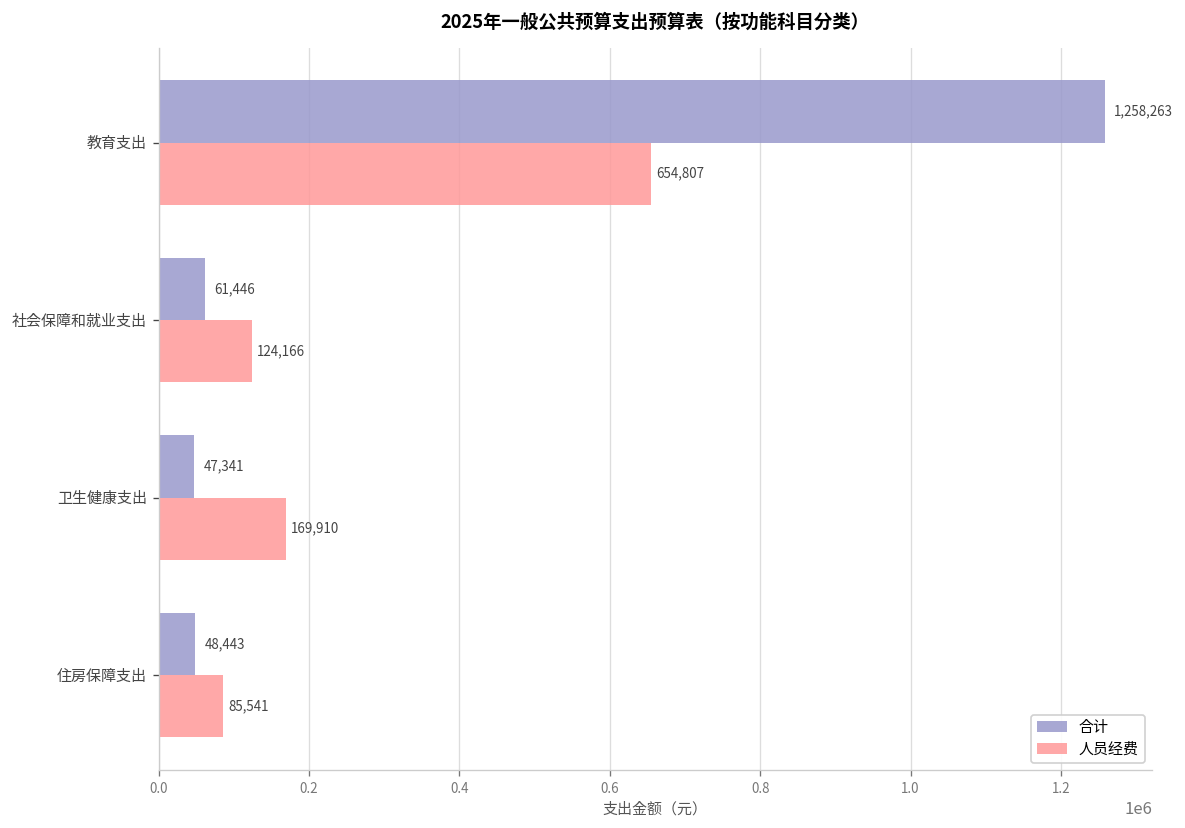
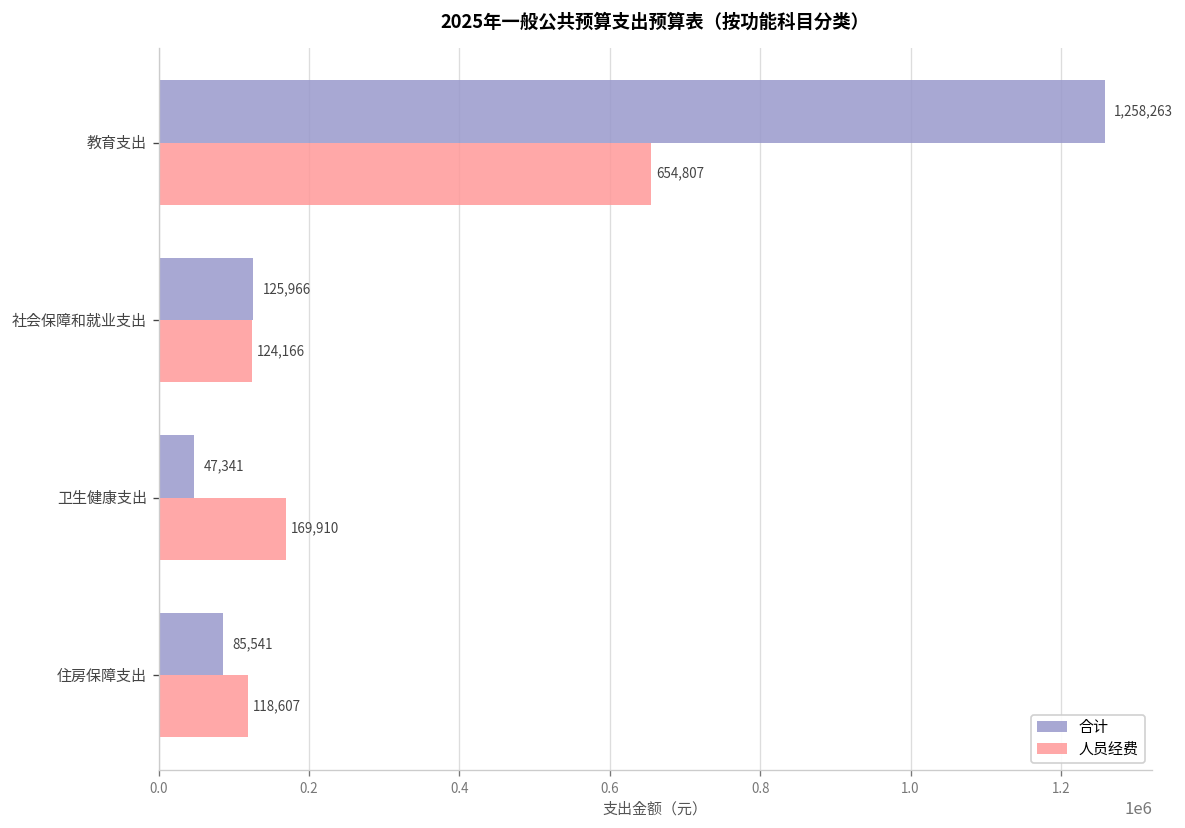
合计, 社会保障和就业支出: 61,446 -> 125,966
合计, 住房保障支出: 48,443 -> 85,541
人员经费, 住房保障支出: 85,541 -> 118,607
